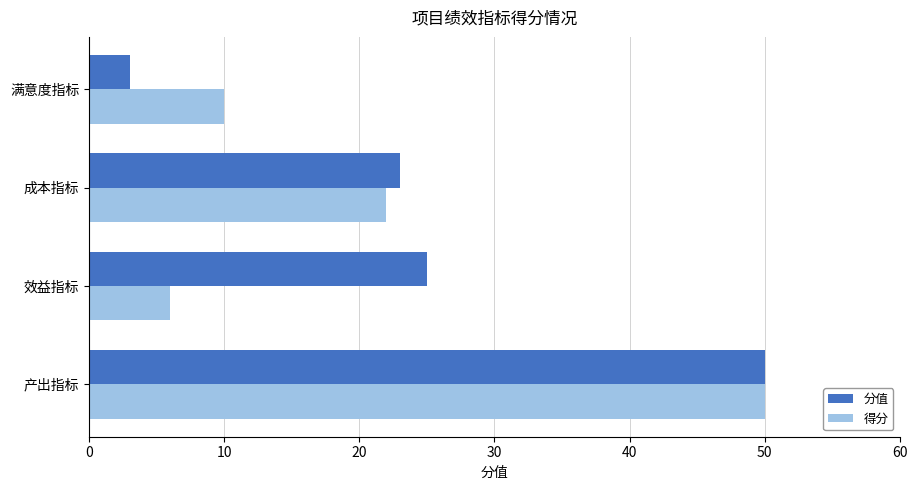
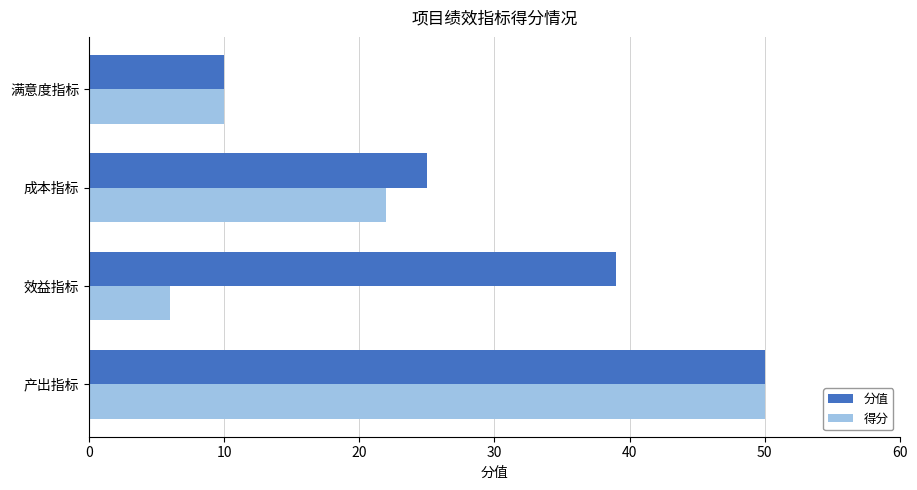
分值, 满意度指标: 3 -> 10
分值, 成本指标: 23 -> 25
分值, 效益指标: 25 -> 39
